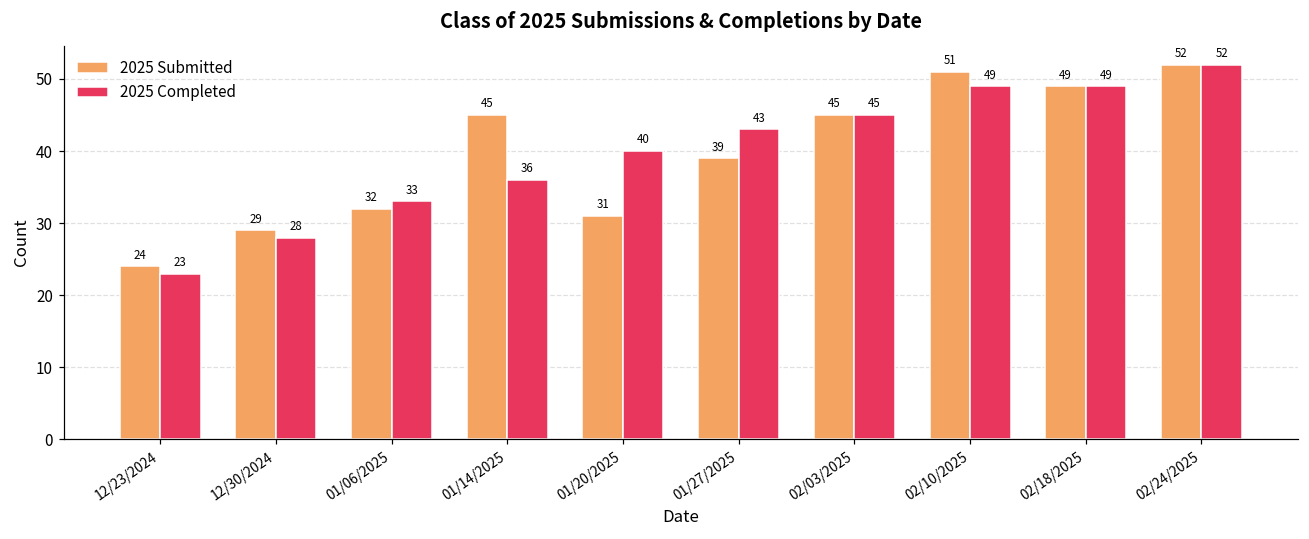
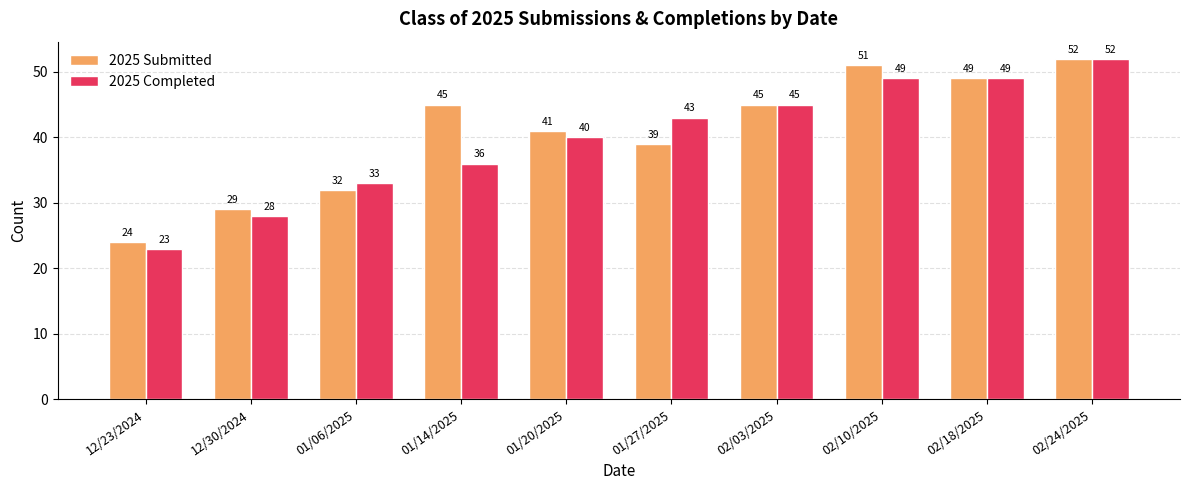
2025 Submitted, 01/20/2025: 31 -> 41
